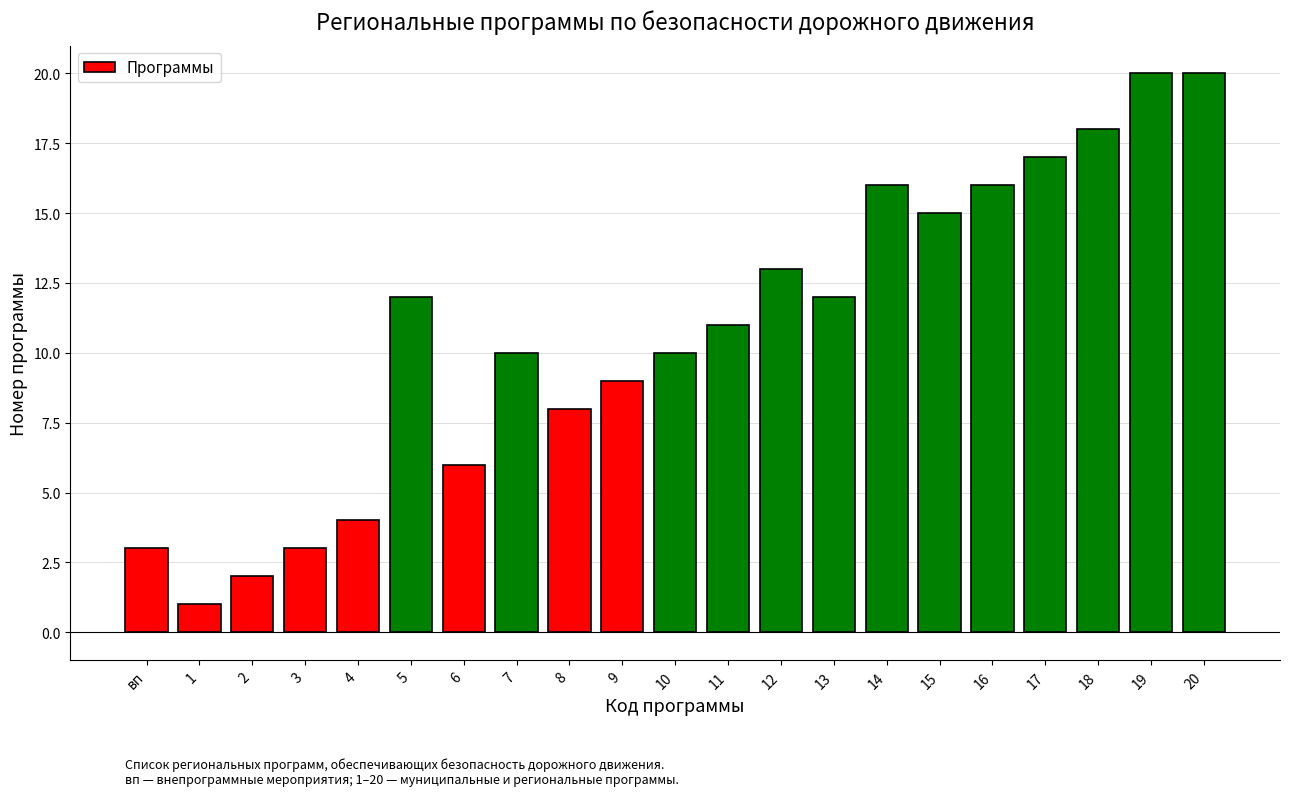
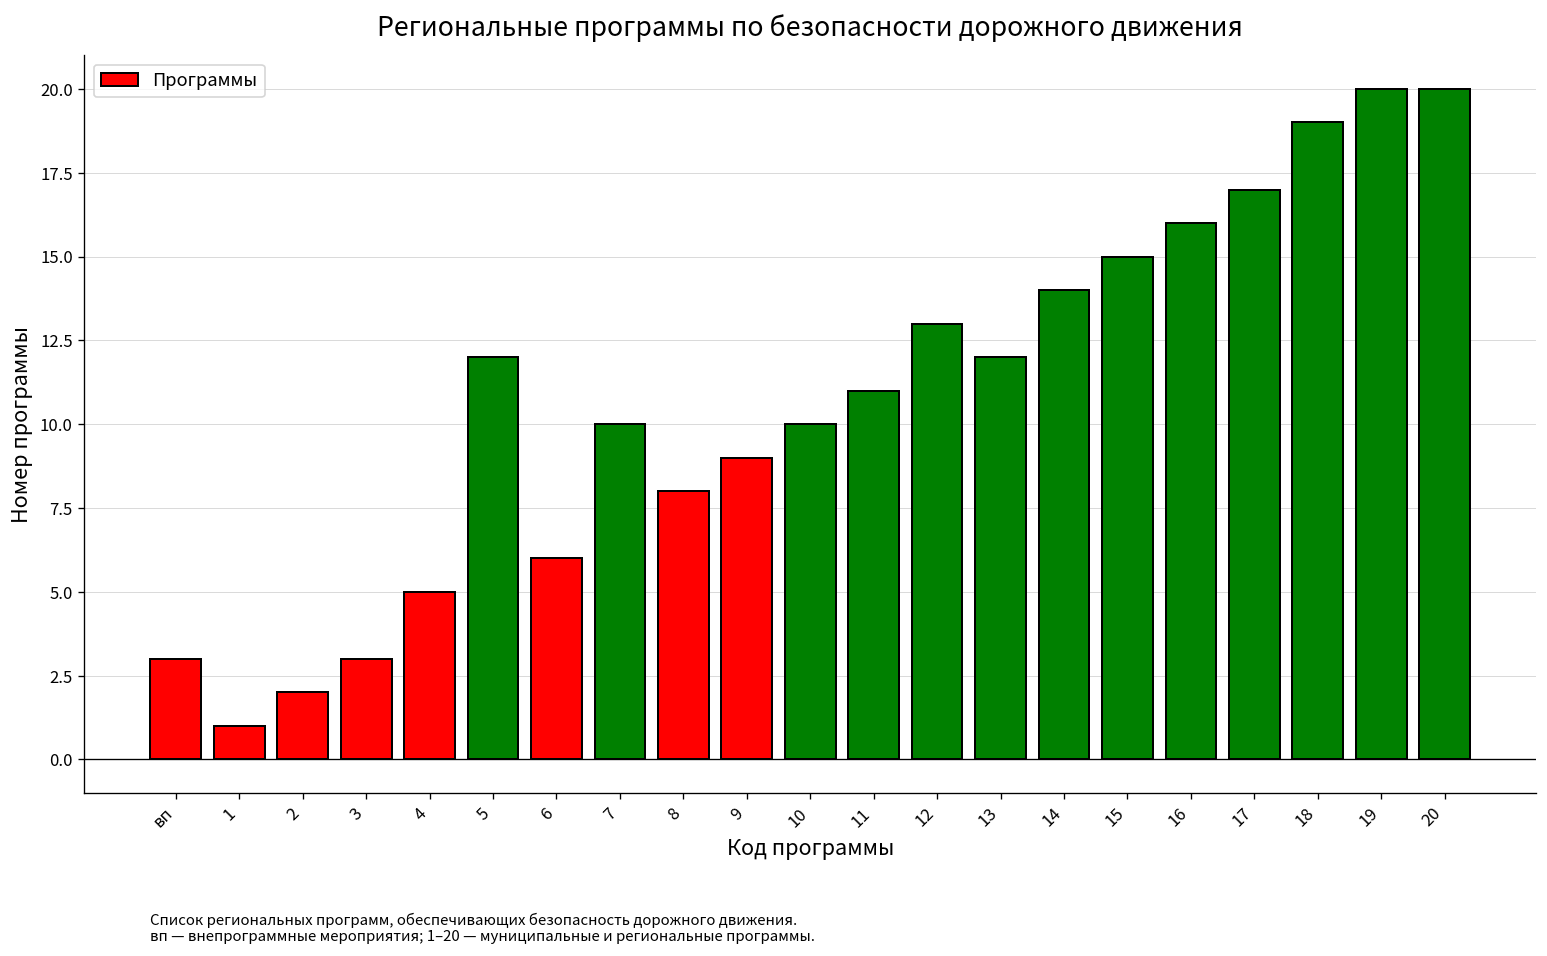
4: 4 -> 5
14: 16 -> 14
18: 18 -> 19
